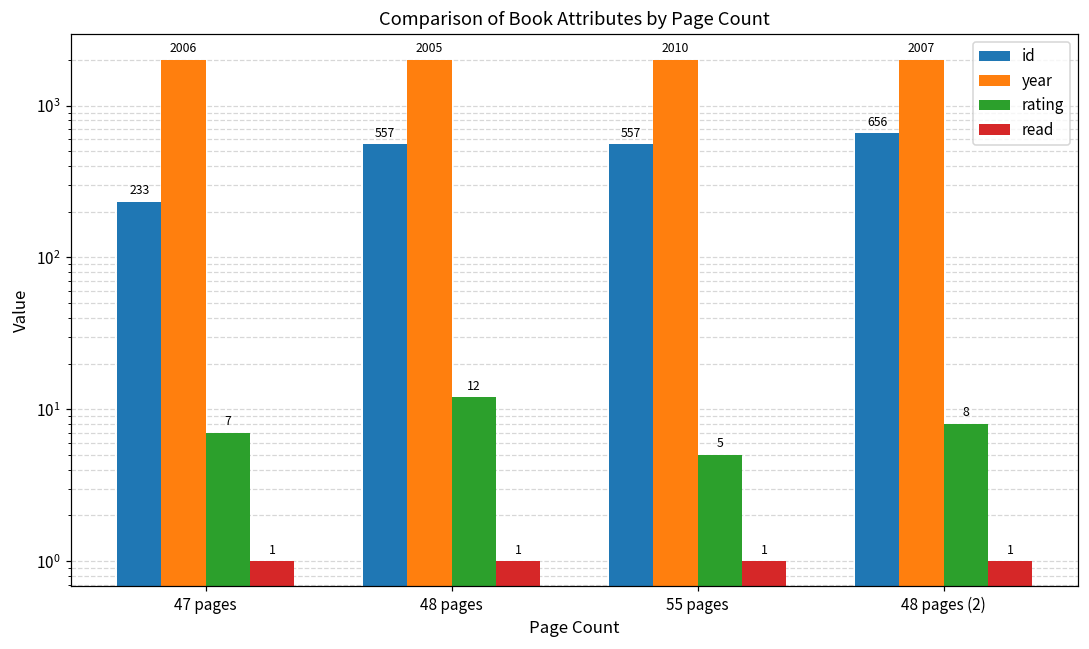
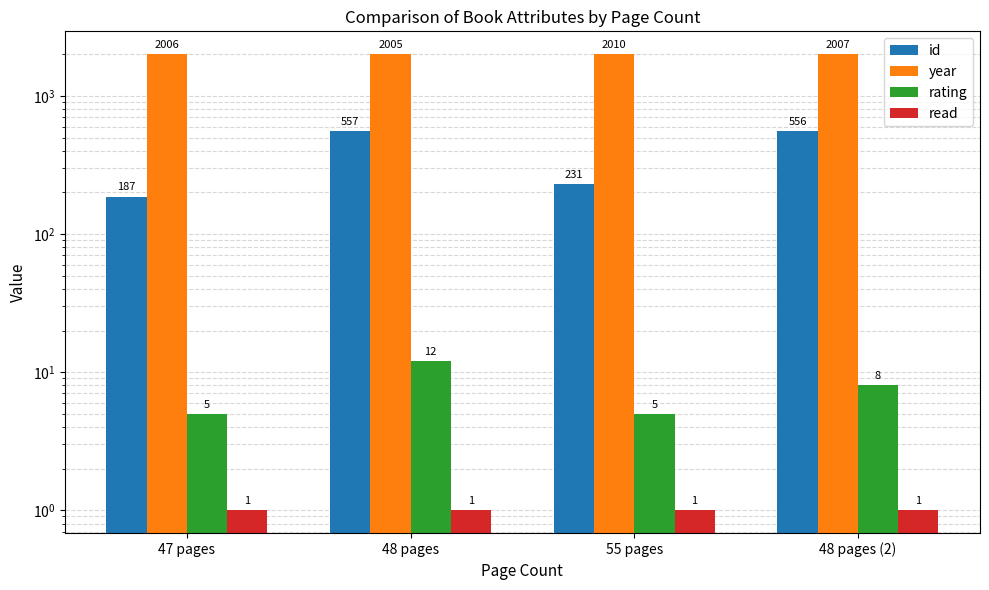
id, 47 pages: 233 -> 187
rating, 47 pages: 7 -> 5
id, 55 pages: 557 -> 231
id, 48 pages (2): 656 -> 556
